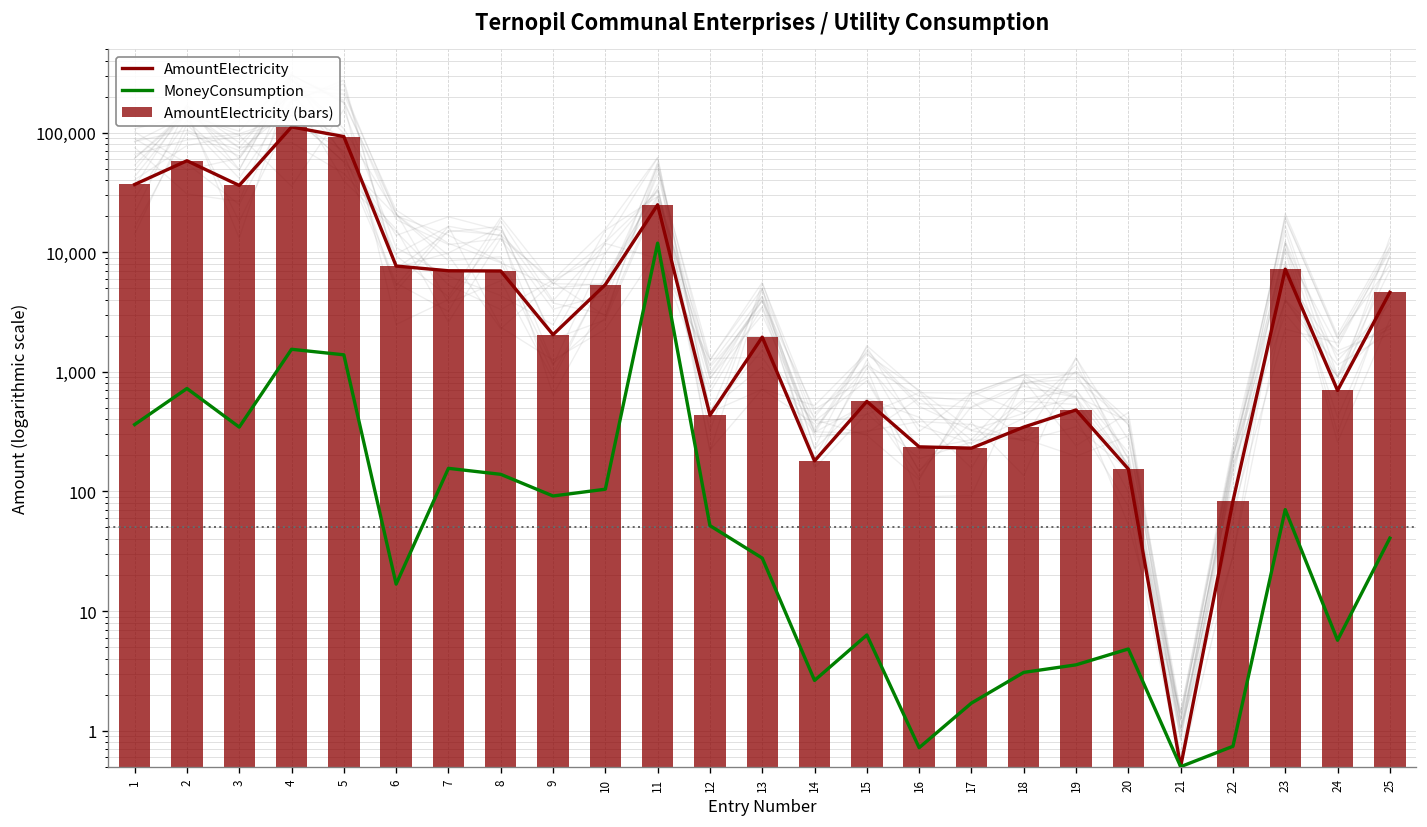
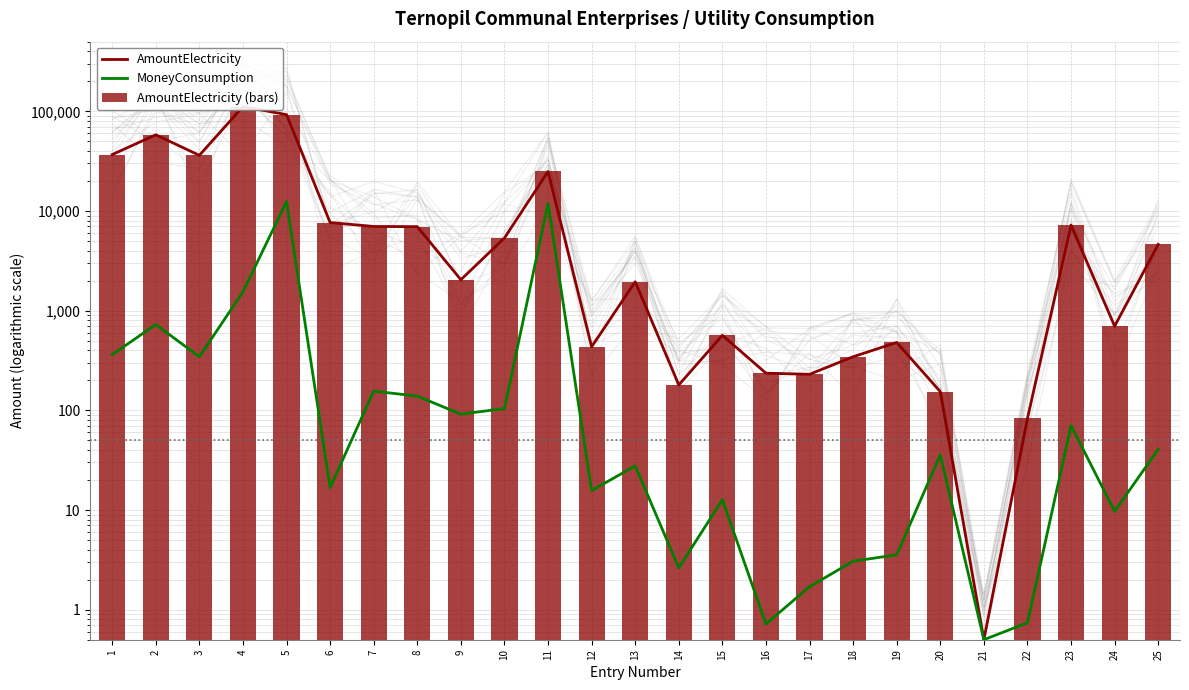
MoneyConsumption, 5: 1,400 -> 12,000
MoneyConsumption, 12: 50 -> 16
MoneyConsumption, 15: 6 -> 13
MoneyConsumption, 20: 5 -> 36
MoneyConsumption, 24: 6 -> 10
